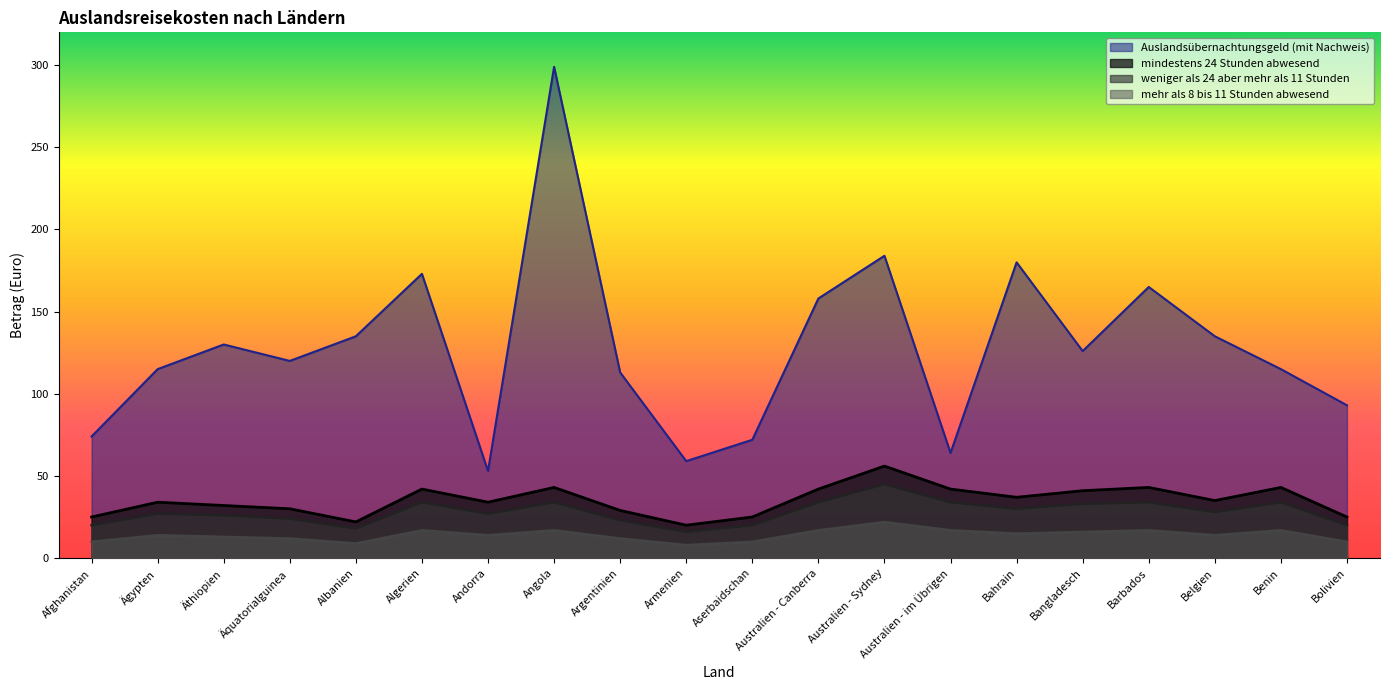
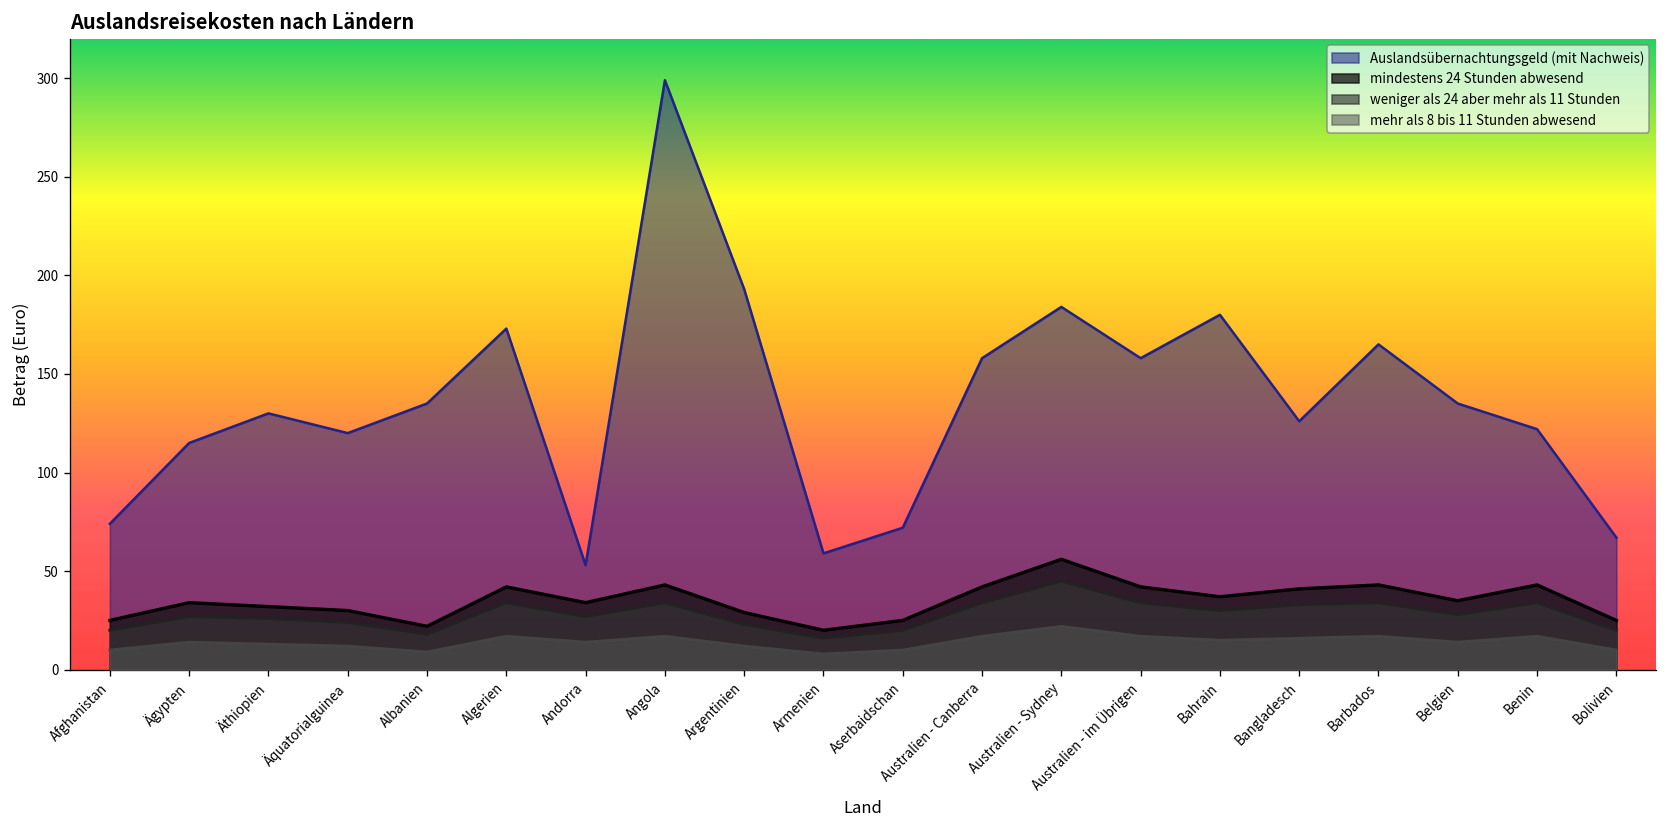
Auslandsübernachtungsgeld (mit Nachweis), Argentinien: 113 -> 193
Auslandsübernachtungsgeld (mit Nachweis), Australien - im Übrigen: 64 -> 158
Auslandsübernachtungsgeld (mit Nachweis), Benin: 115 -> 122
Auslandsübernachtungsgeld (mit Nachweis), Bolivien: 93 -> 67
